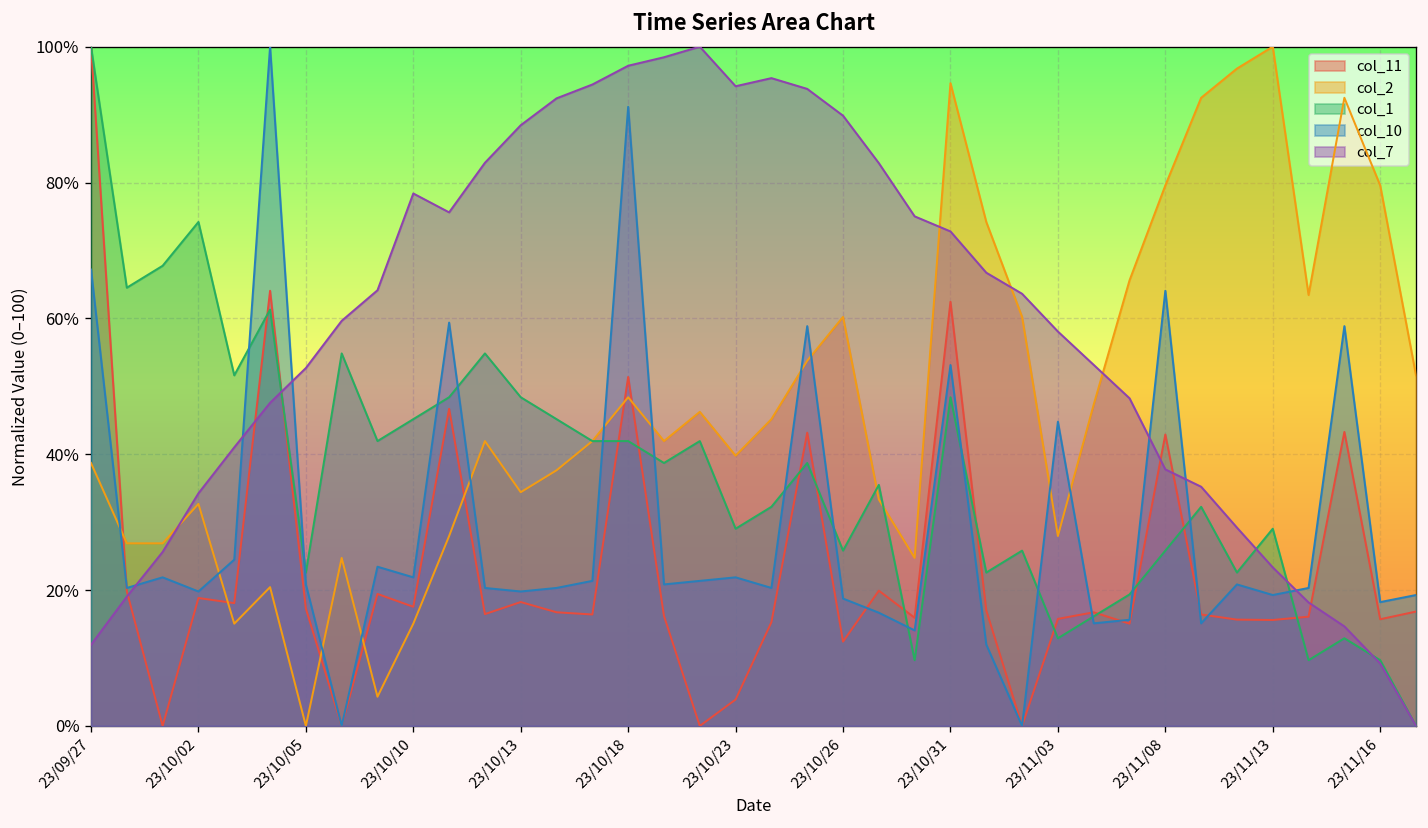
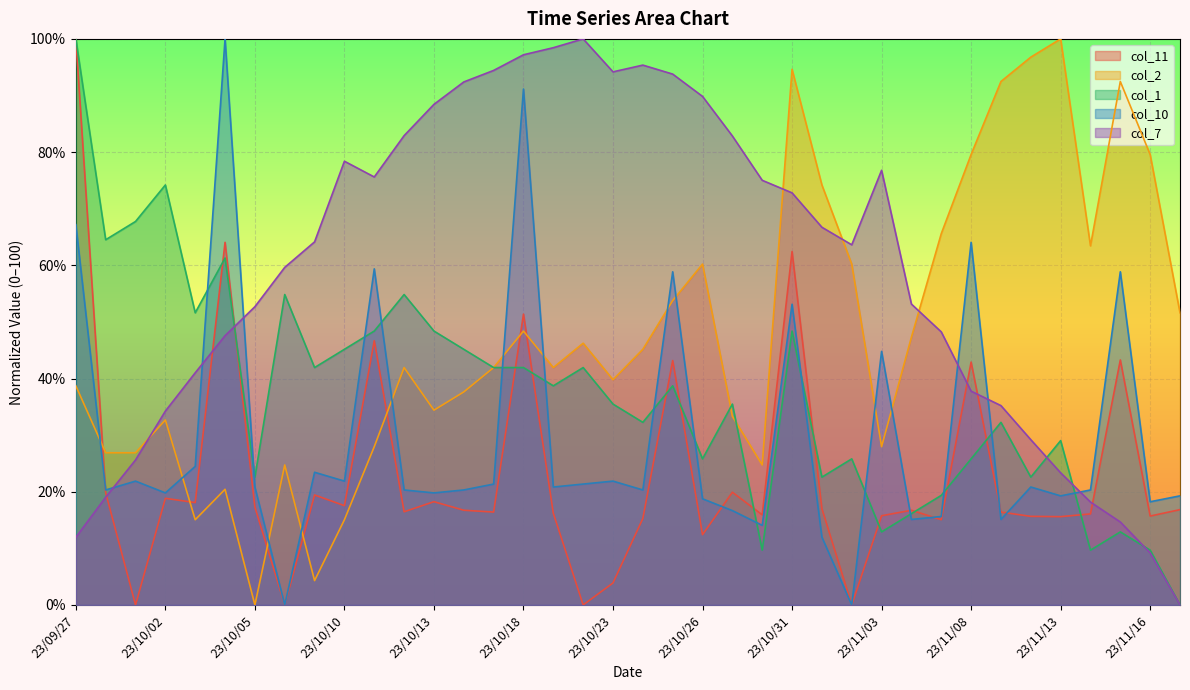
col_1, 23/10/23: 29% -> 35%
col_7, 23/11/03: 58% -> 77%
